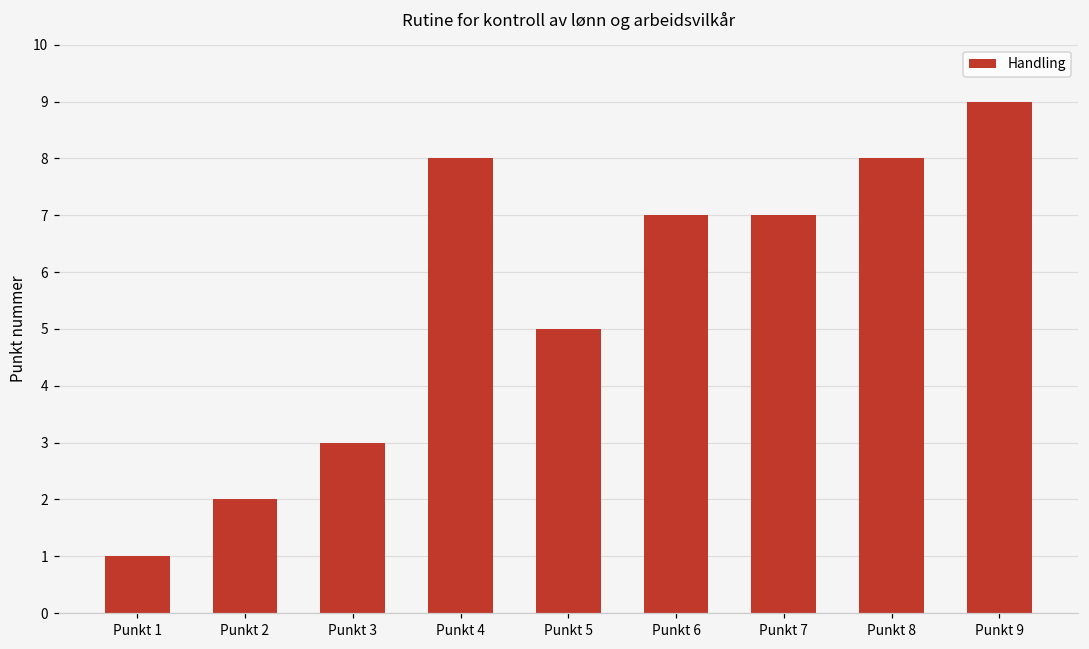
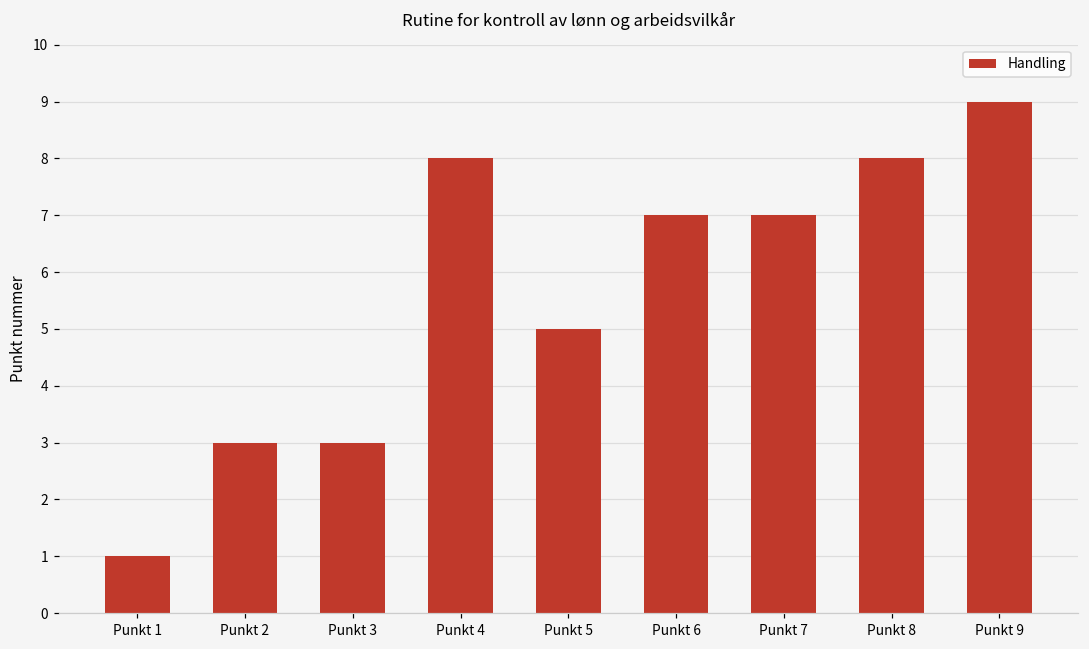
Punkt 2: 2 -> 3
